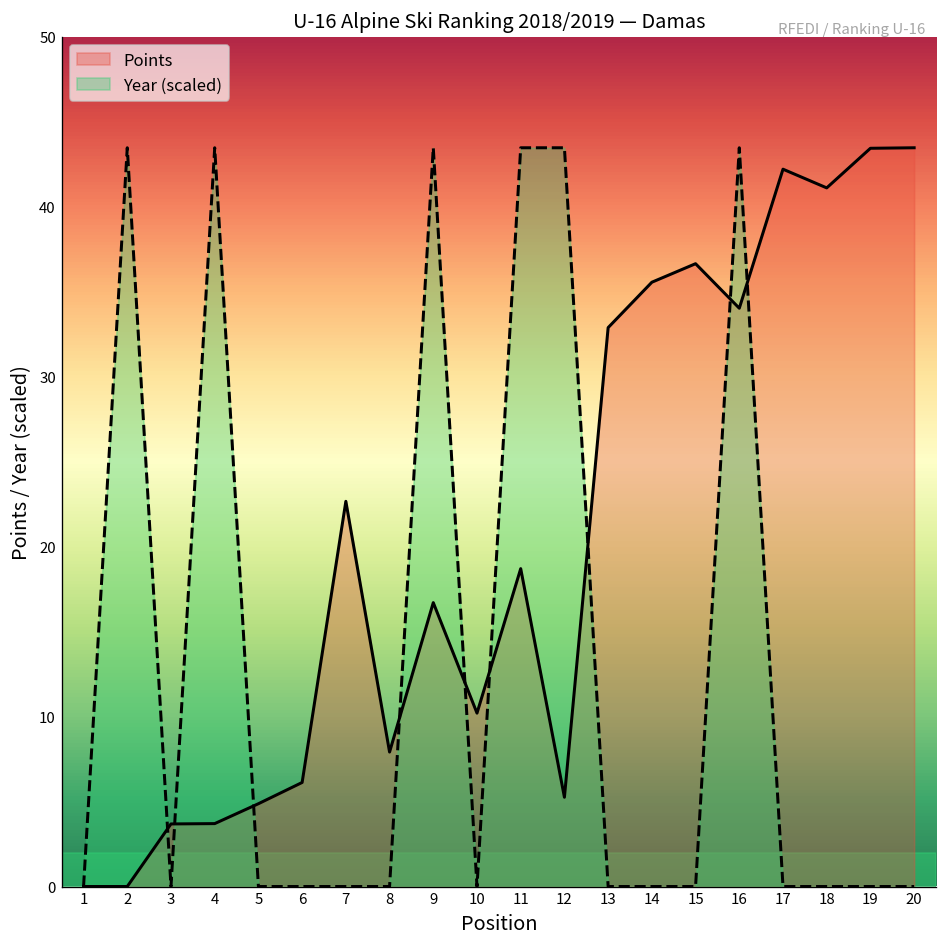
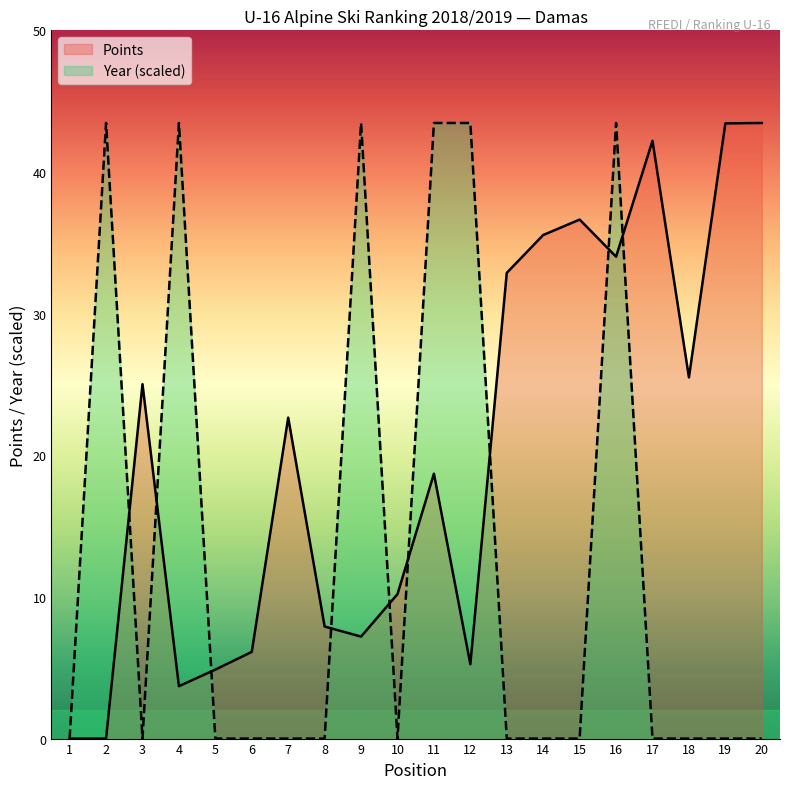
Points, 3: 3.7 -> 25.0
Points, 9: 16.7 -> 7.2
Points, 18: 41.1 -> 25.5
